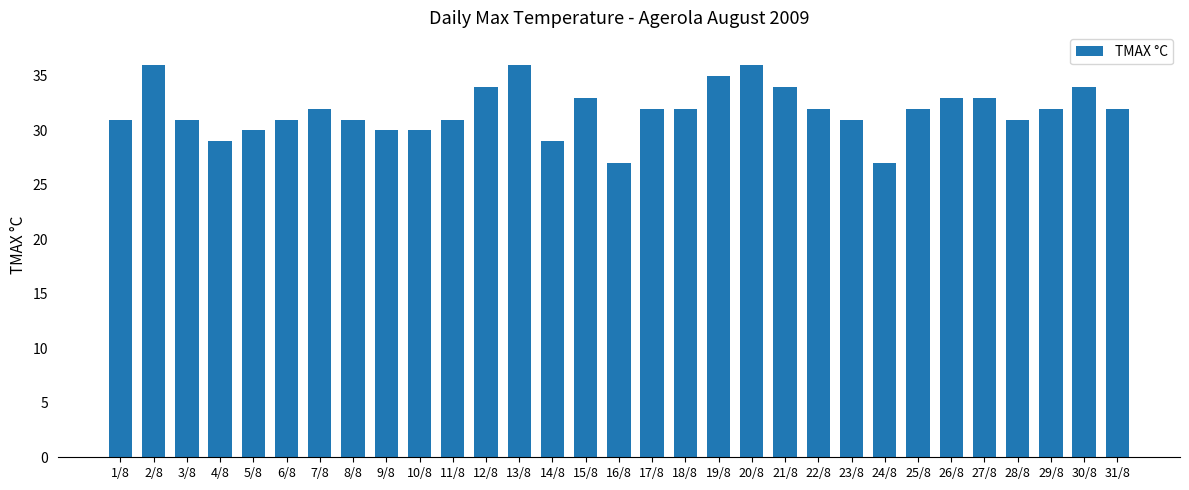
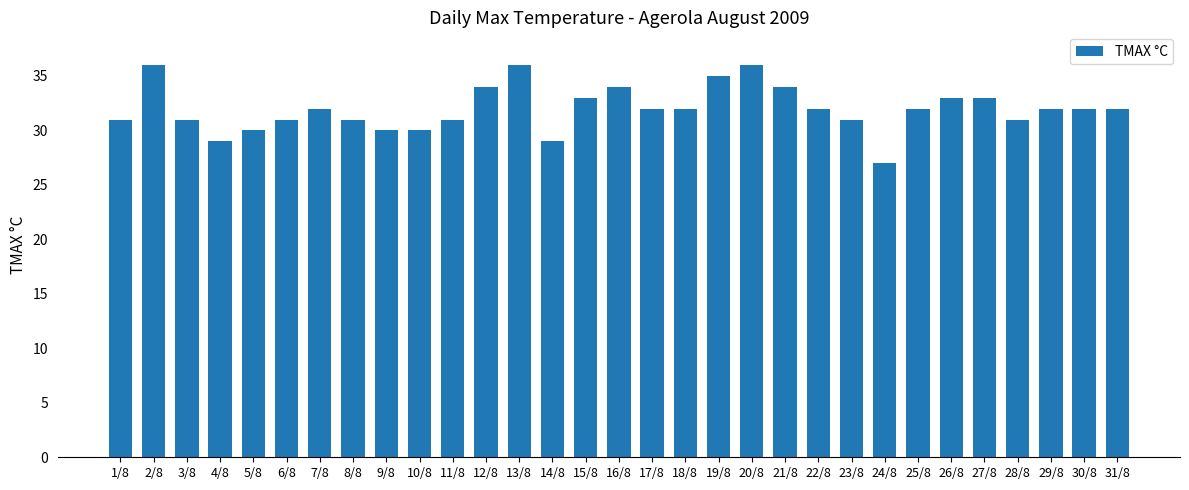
16/8: 27 -> 34
30/8: 34 -> 32
